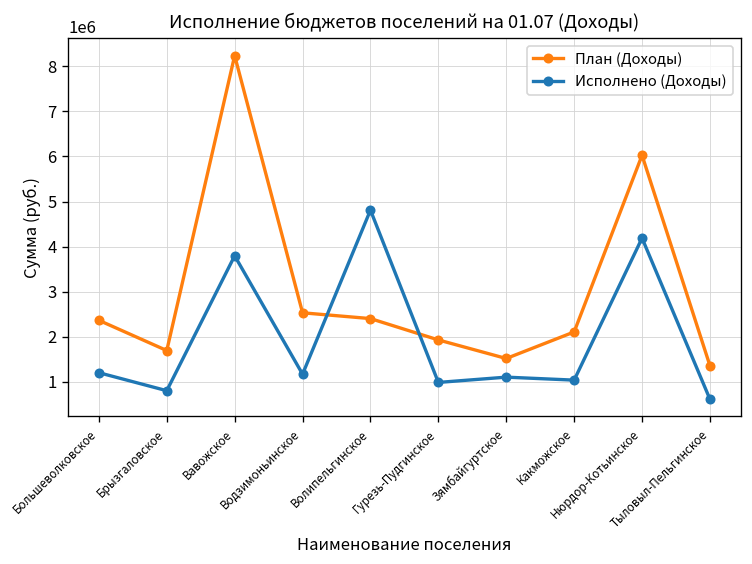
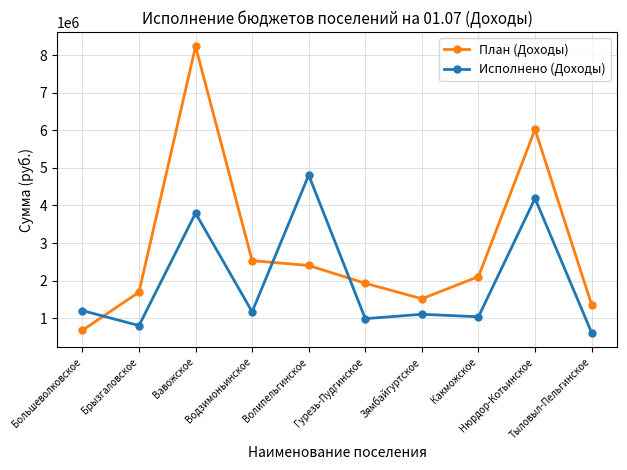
План (Доходы), Большеволковское: 2400000 -> 700000
